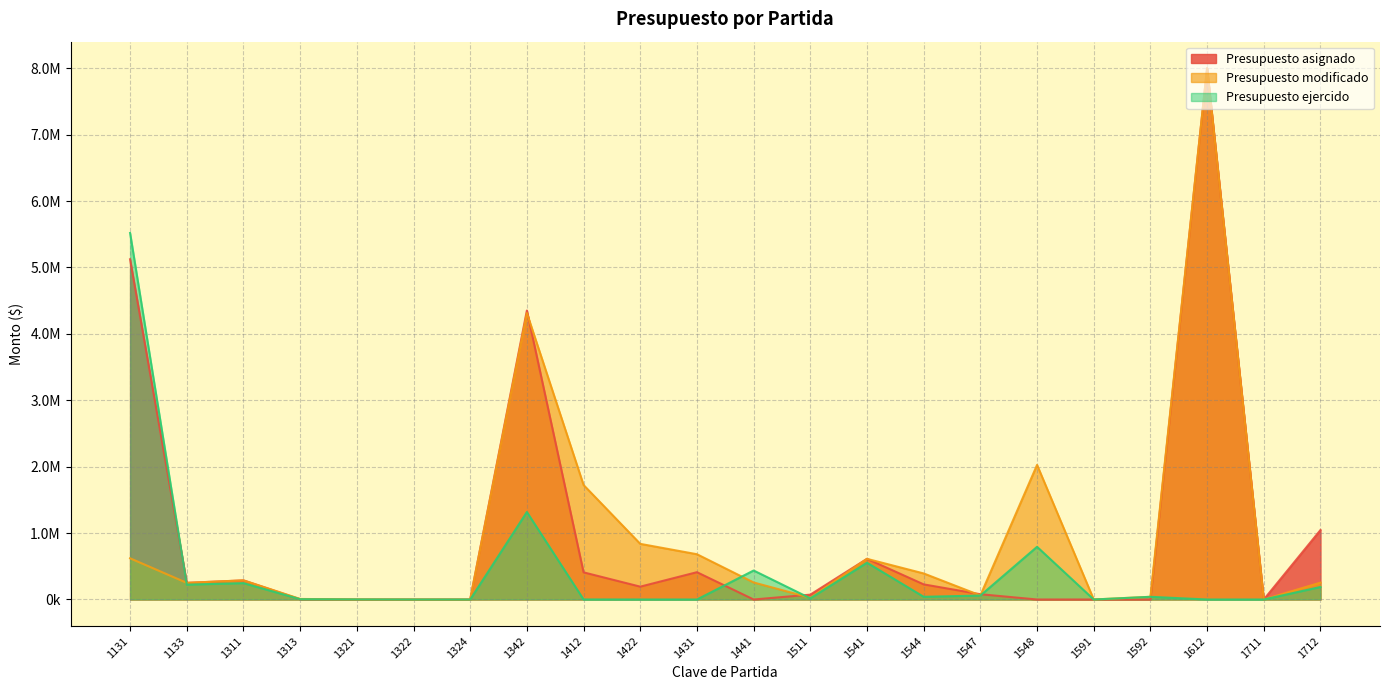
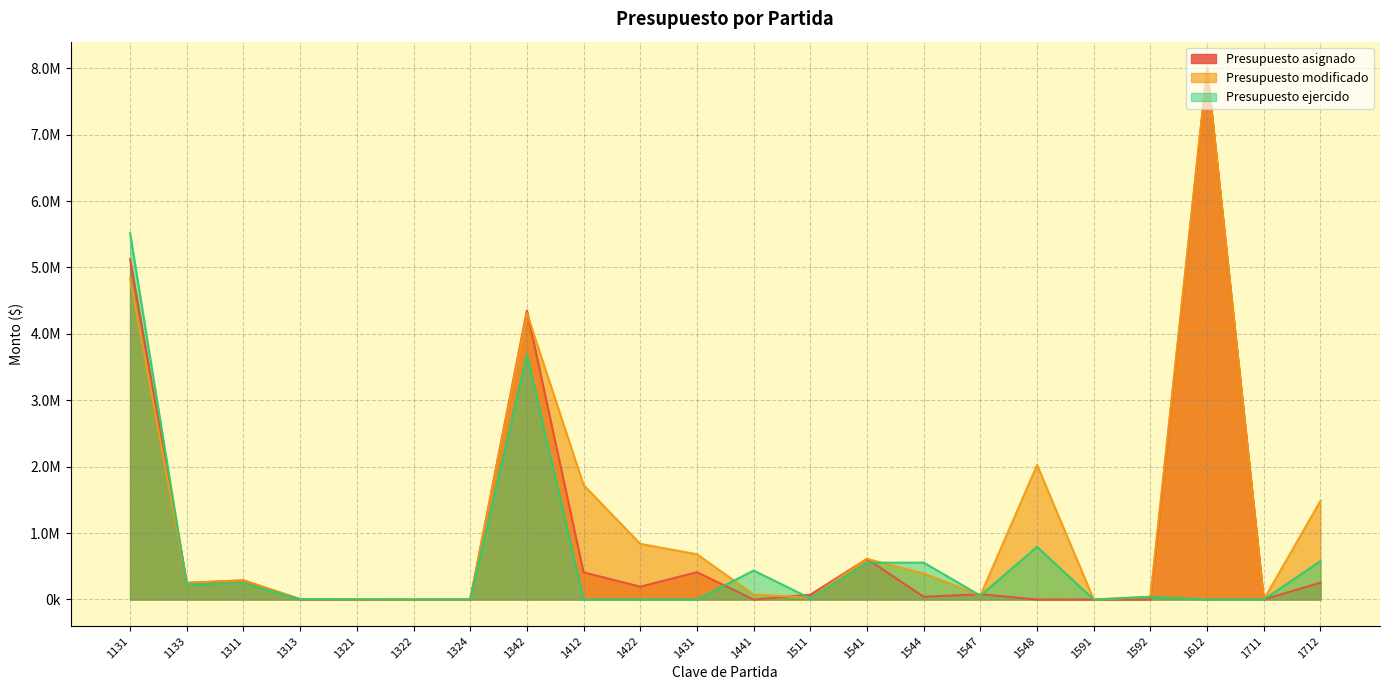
Presupuesto modificado, 1131: 600000 -> 4800000
Presupuesto ejercido, 1342: 1300000 -> 3700000
Presupuesto modificado, 1441: 300000 -> 100000
Presupuesto asignado, 1544: 200000 -> 0
Presupuesto ejercido, 1544: 0 -> 600000
Presupuesto asignado, 1712: 1000000 -> 300000
Presupuesto modificado, 1712: 300000 -> 1500000
Presupuesto ejercido, 1712: 200000 -> 600000
